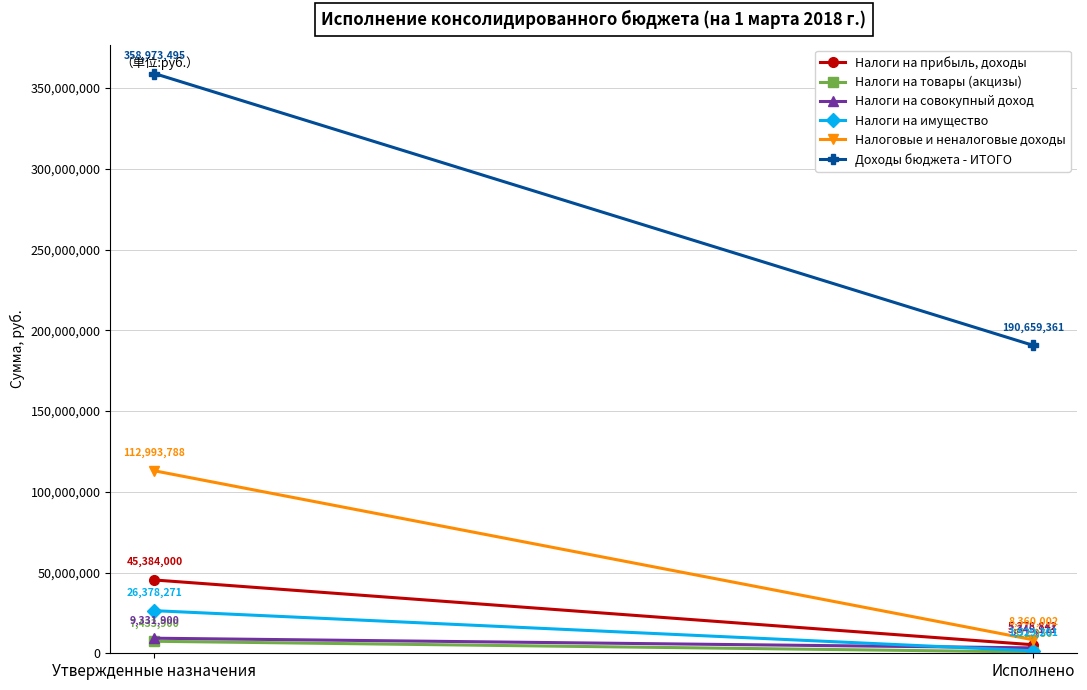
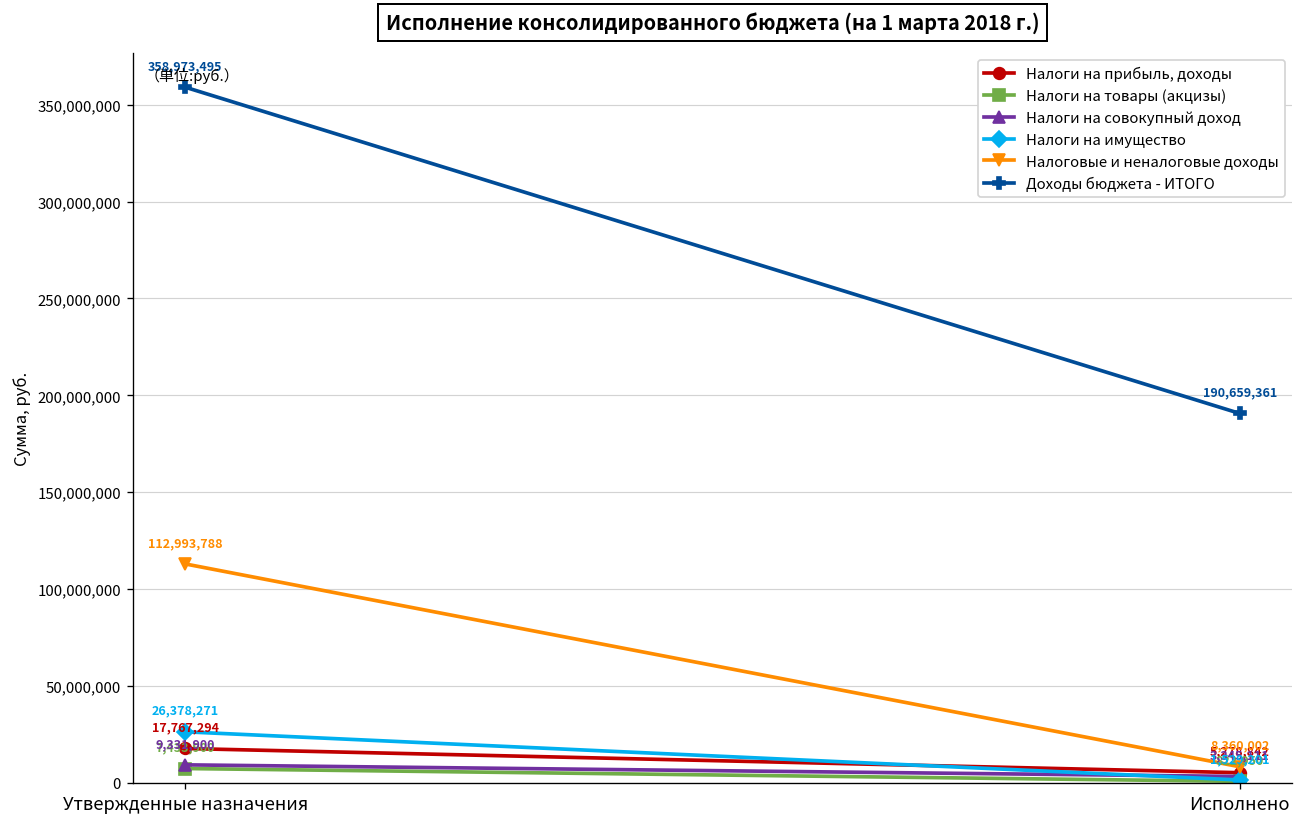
Налоги на прибыль, доходы, Утвержденные назначения: 45,384,000 -> 17,767,294
